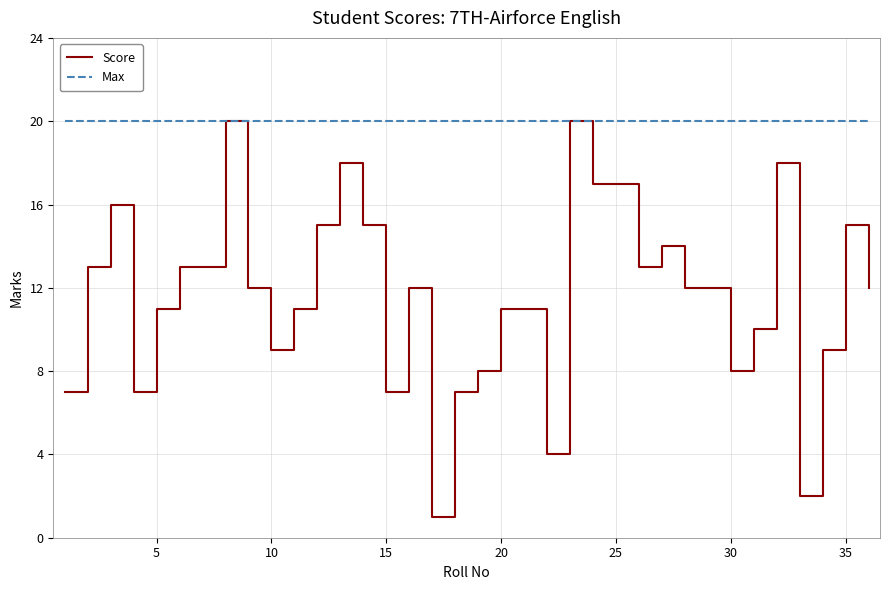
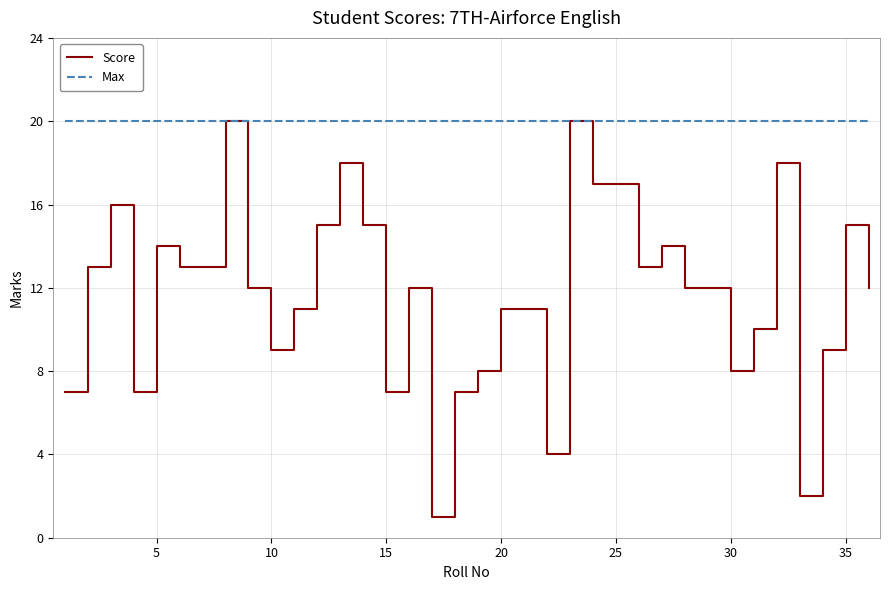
Score, 5: 11 -> 14
